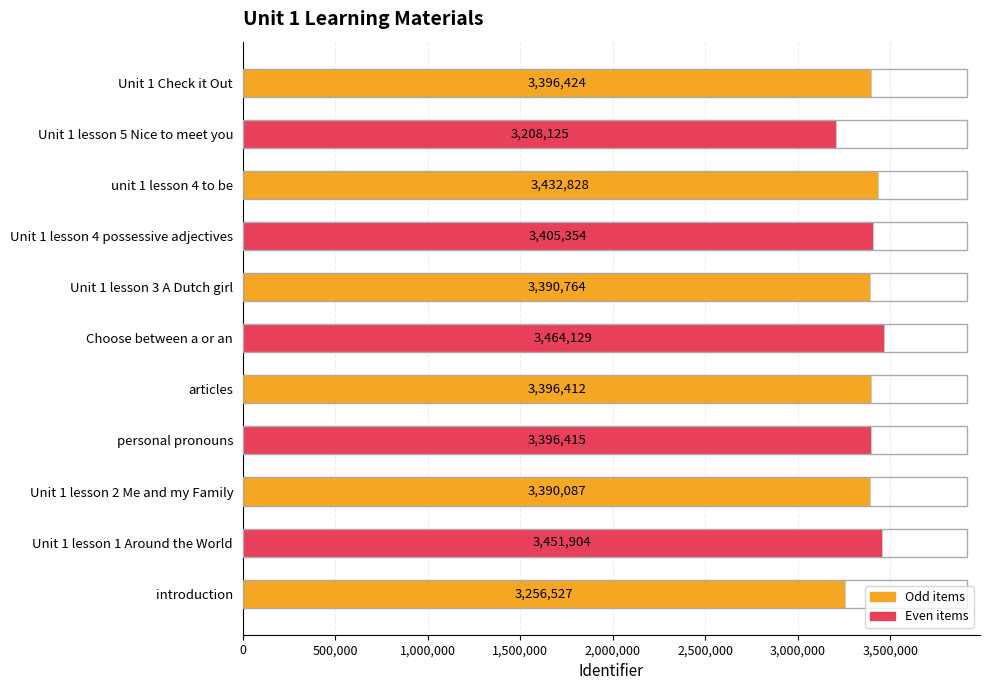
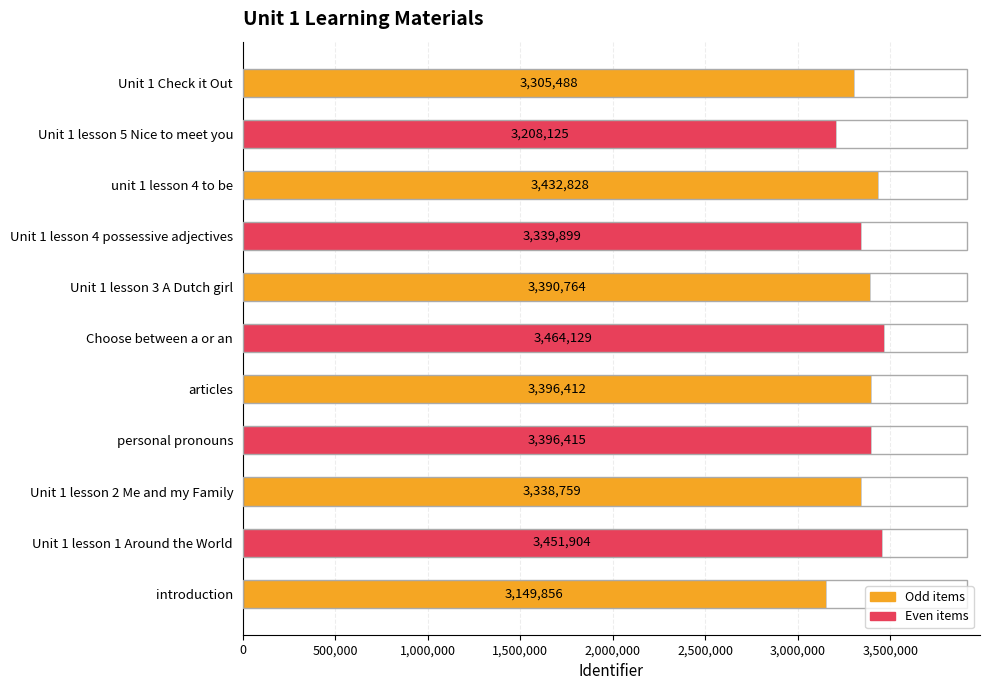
Unit 1 Check it Out: 3,396,424 -> 3,305,488
Unit 1 lesson 4 possessive adjectives: 3,405,354 -> 3,339,899
Unit 1 lesson 2 Me and my Family: 3,390,087 -> 3,338,759
introduction: 3,256,527 -> 3,149,856
